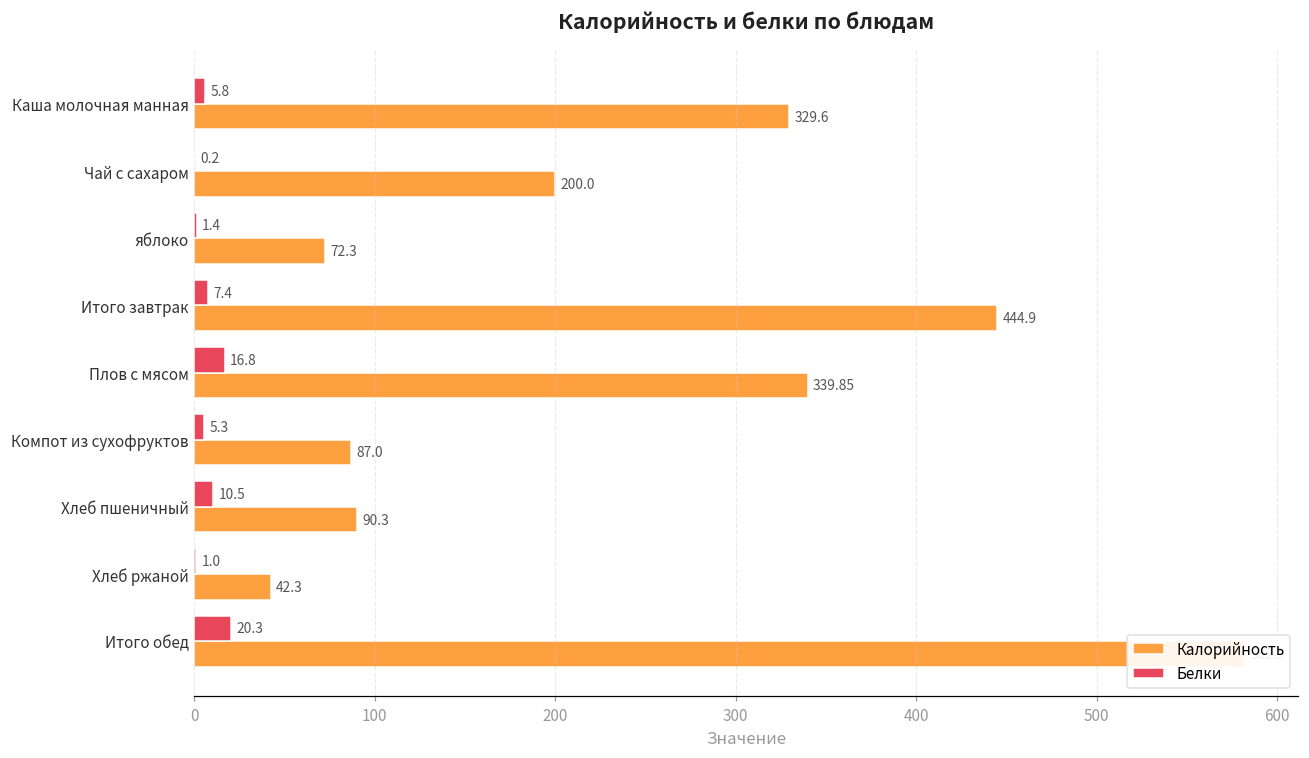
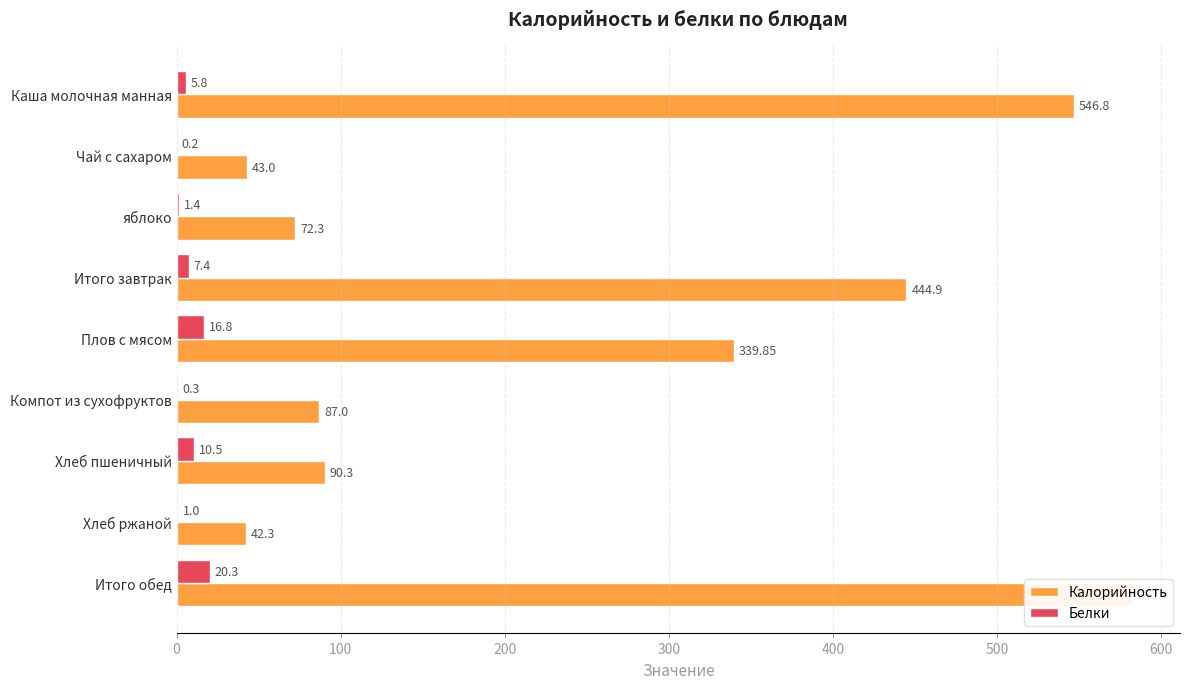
Калорийность, Каша молочная манная: 329.6 -> 546.8
Калорийность, Чай с сахаром: 200.0 -> 43.0
Белки, Компот из сухофруктов: 5.3 -> 0.3
